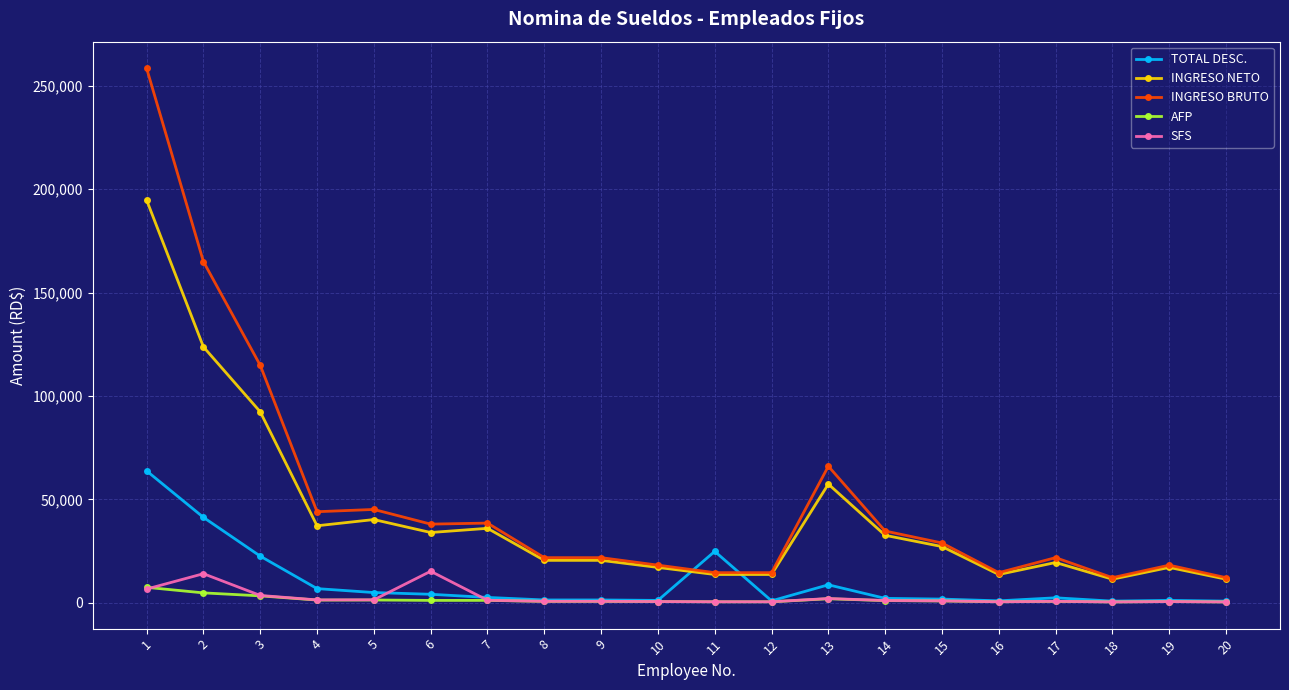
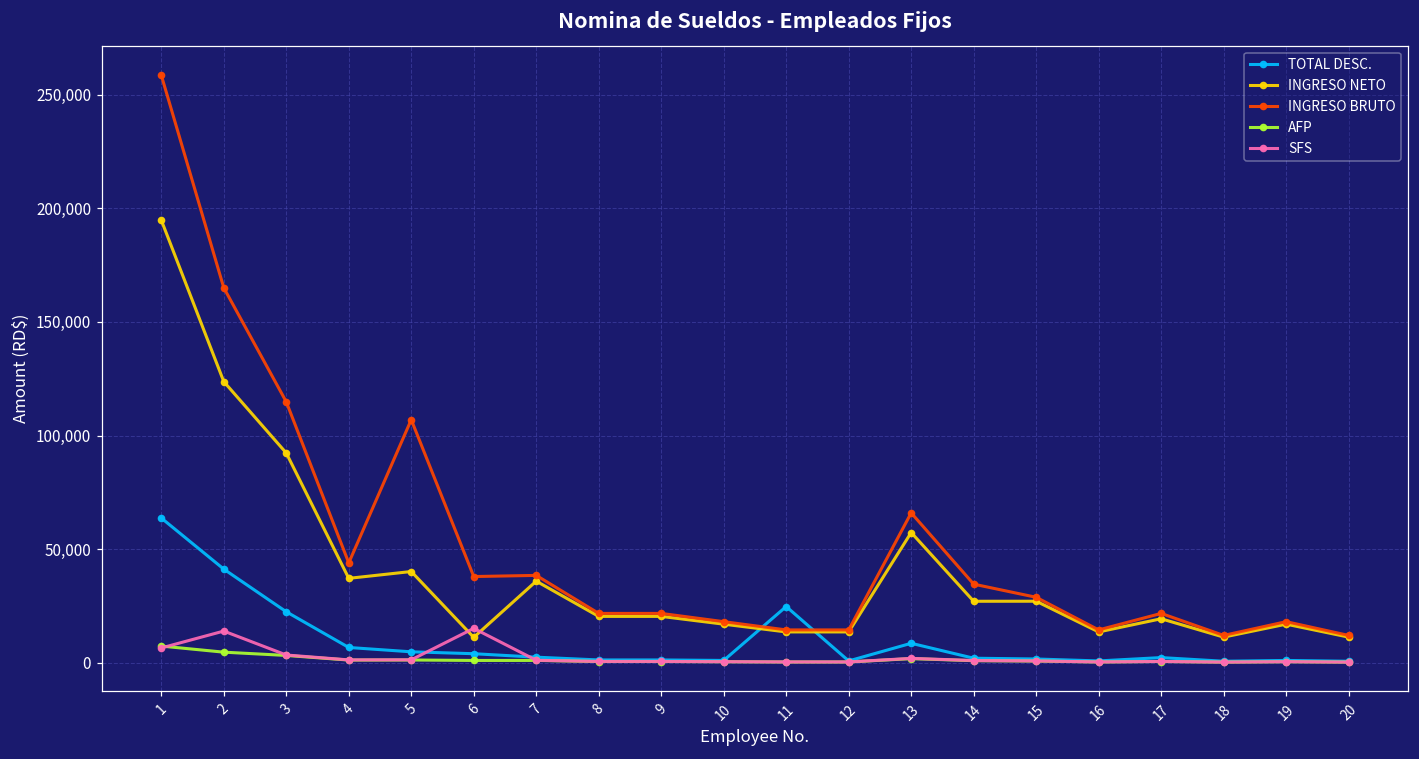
INGRESO BRUTO, 5: 45,000 -> 107,000
INGRESO NETO, 6: 34,000 -> 11,000
INGRESO NETO, 14: 33,000 -> 27,000
